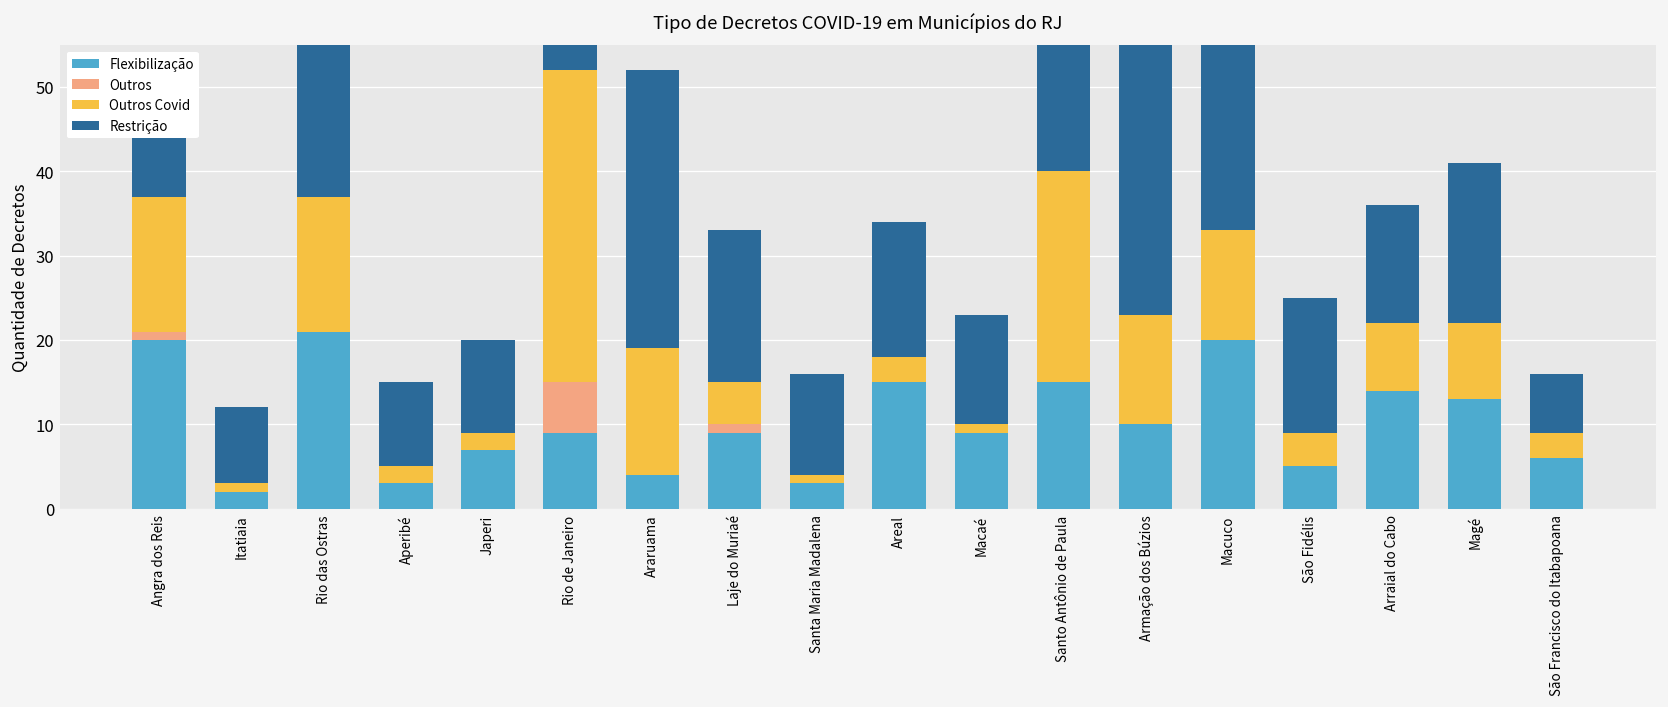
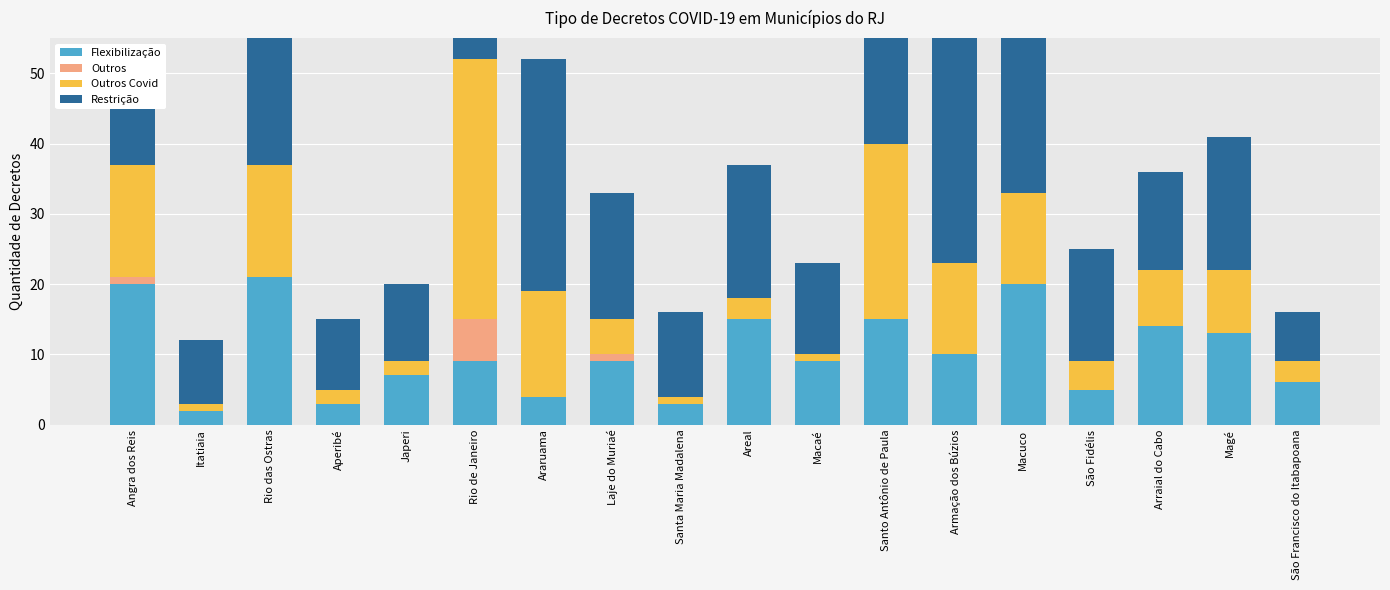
Restrição, Areal: 16 -> 19
